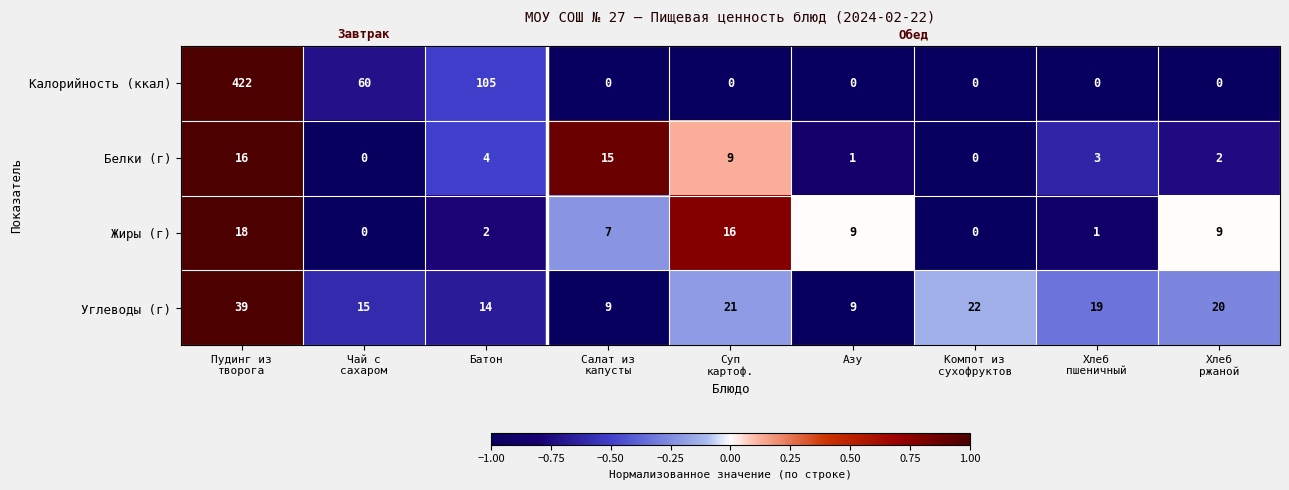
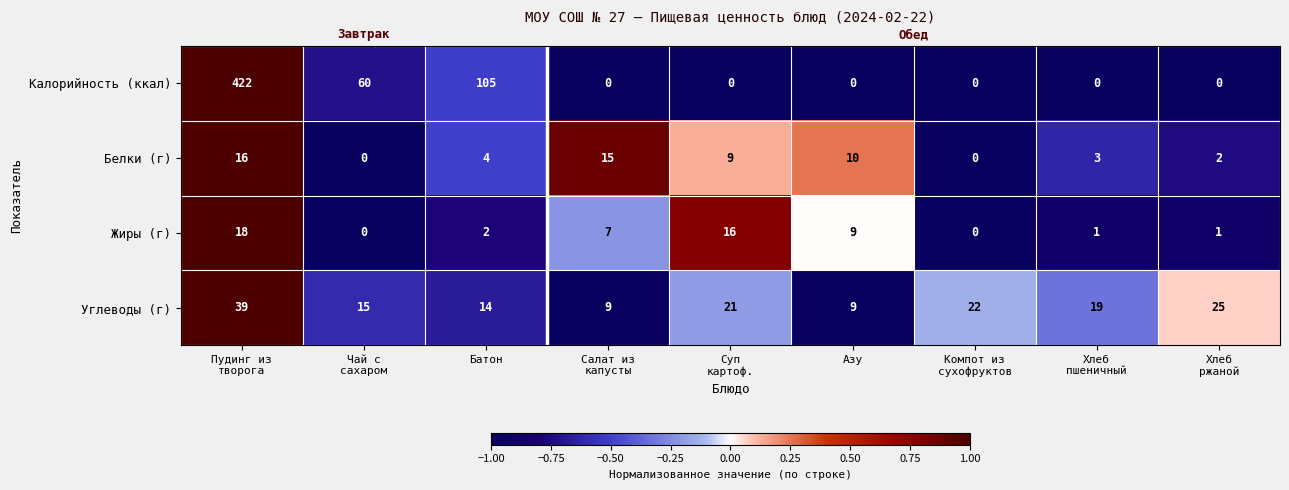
Белки (г), Азу: 1 -> 10
Жиры (г), Хлеб ржаной: 9 -> 1
Углеводы (г), Хлеб ржаной: 20 -> 25
